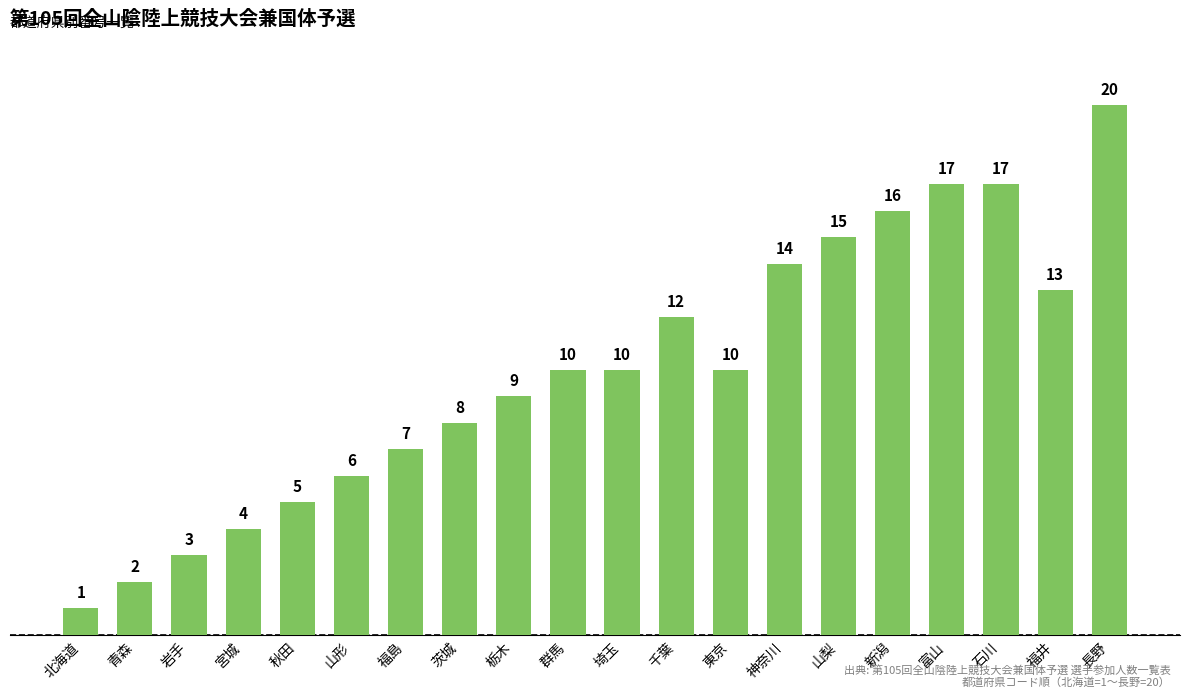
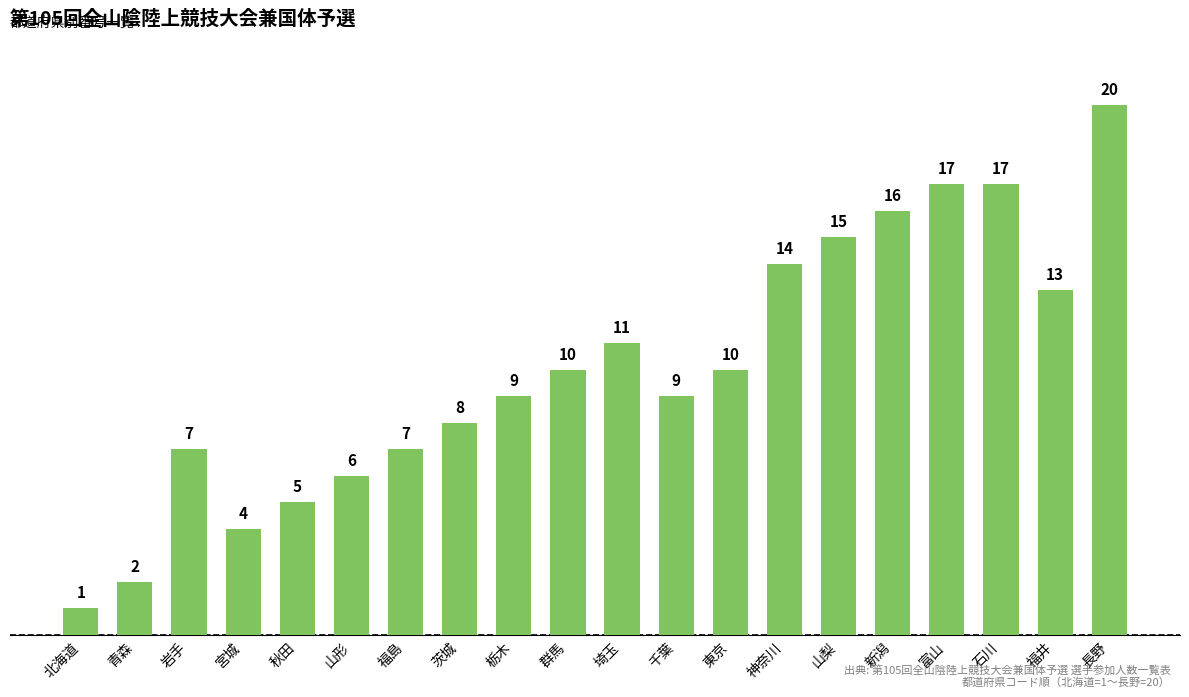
岩手: 3 -> 7
埼玉: 10 -> 11
千葉: 12 -> 9
